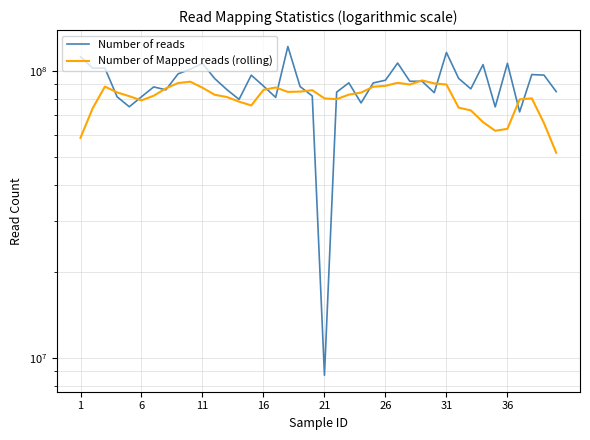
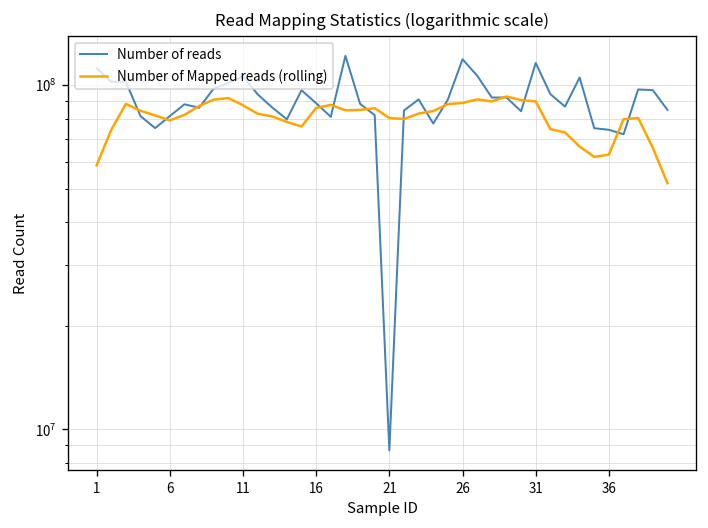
Number of reads, 26: 93000000 -> 119000000
Number of reads, 36: 106000000 -> 74000000
